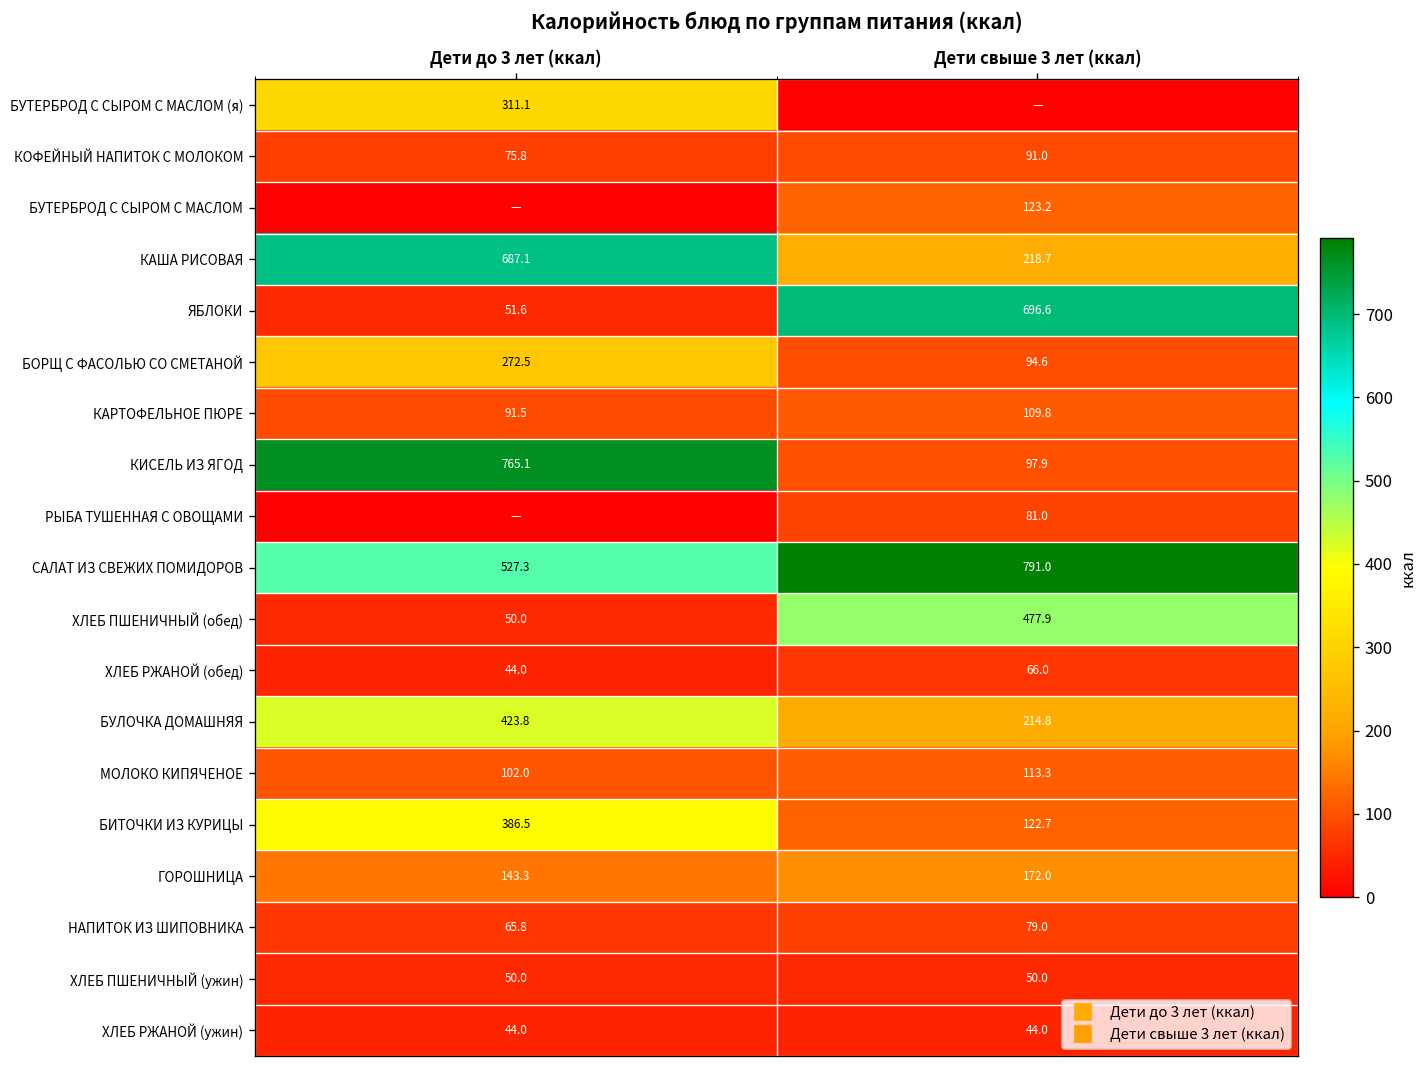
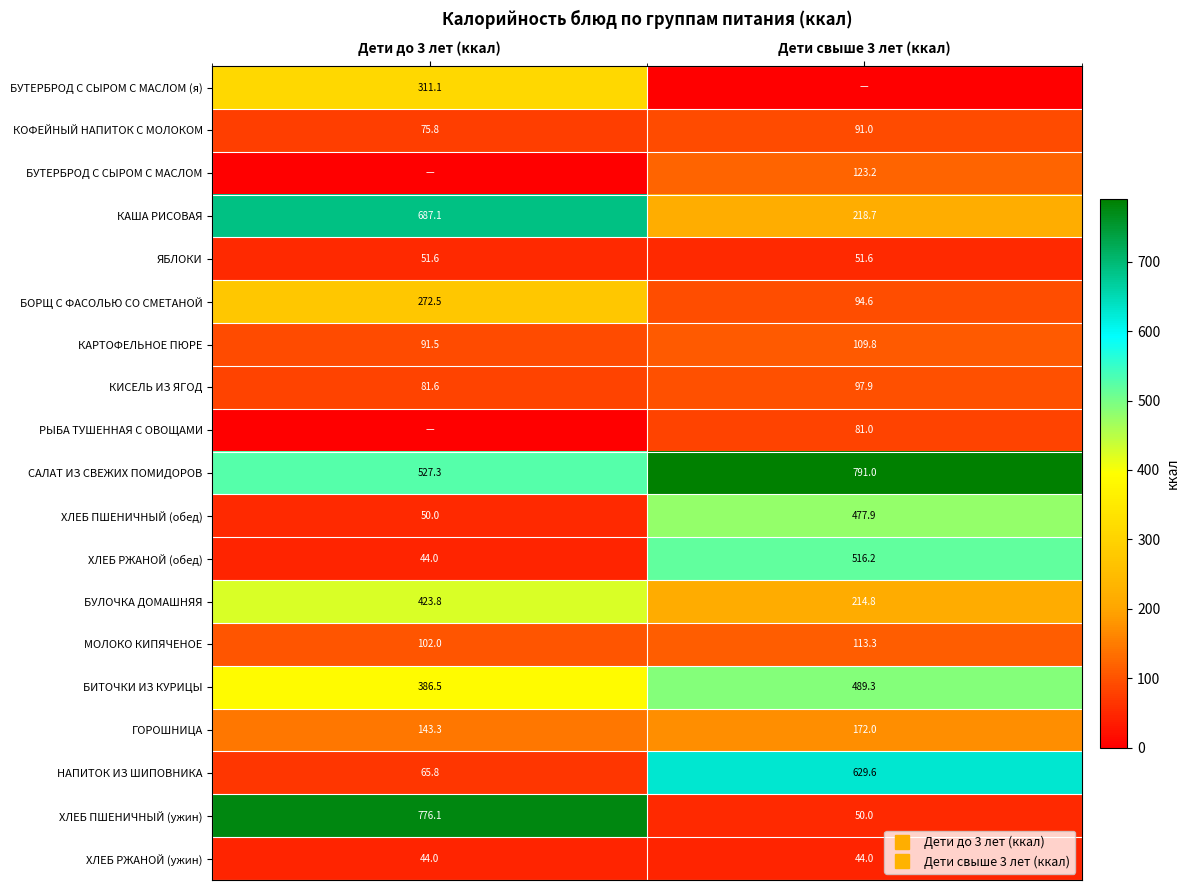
ЯБЛОКИ, Дети свыше 3 лет (ккал): 696.6 -> 51.6
КИСЕЛЬ ИЗ ЯГОД, Дети до 3 лет (ккал): 765.1 -> 81.6
ХЛЕБ РЖАНОЙ (обед), Дети свыше 3 лет (ккал): 66.0 -> 516.2
БИТОЧКИ ИЗ КУРИЦЫ, Дети свыше 3 лет (ккал): 122.7 -> 489.3
НАПИТОК ИЗ ШИПОВНИКА, Дети свыше 3 лет (ккал): 79.0 -> 629.6
ХЛЕБ ПШЕНИЧНЫЙ (ужин), Дети до 3 лет (ккал): 50.0 -> 776.1
